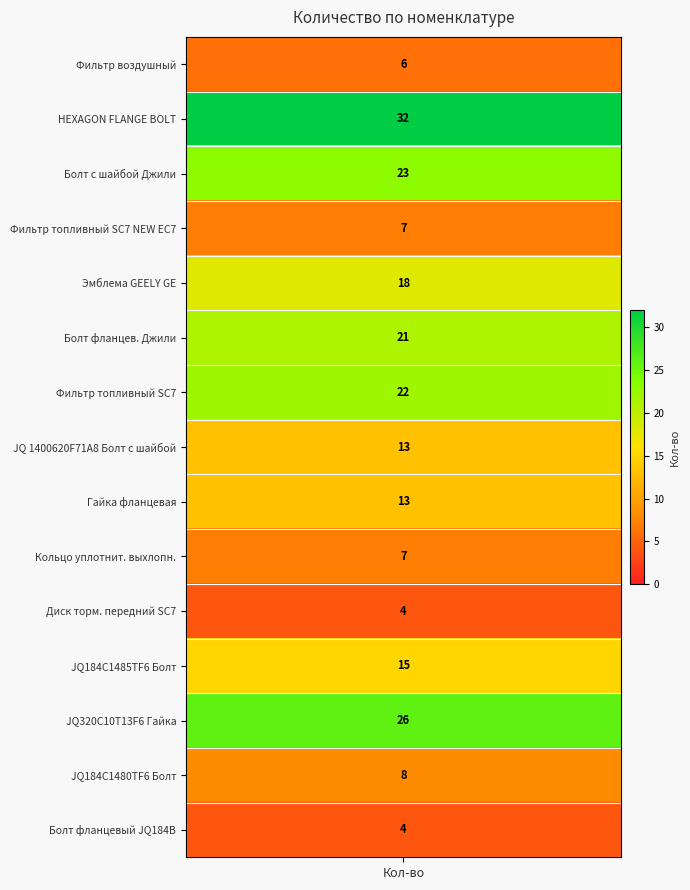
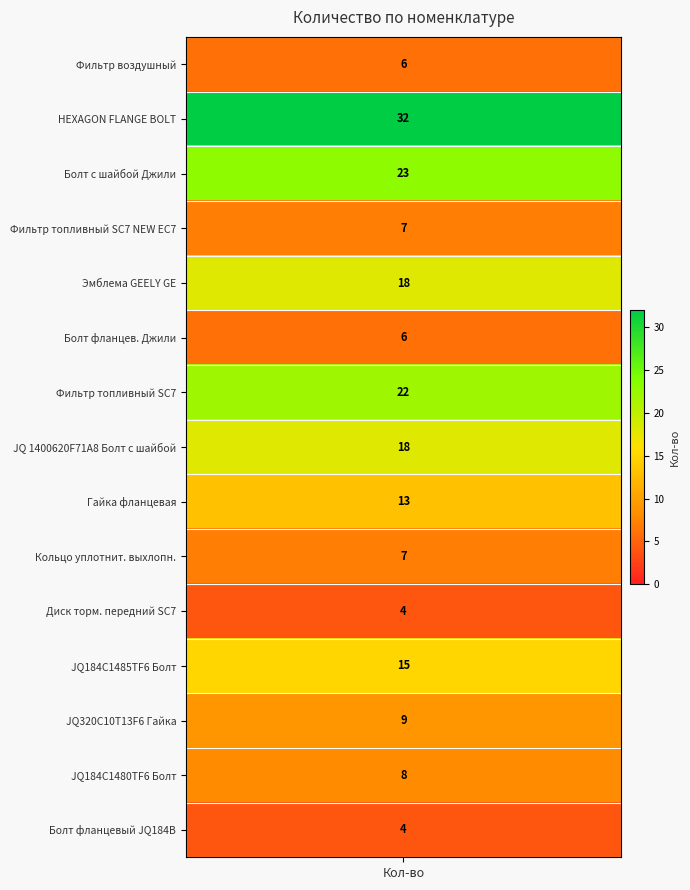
Болт фланцев. Джили, Кол-во: 21 -> 6
JQ 1400620F71A8 Болт с шайбой, Кол-во: 13 -> 18
JQ320C10T13F6 Гайка, Кол-во: 26 -> 9
